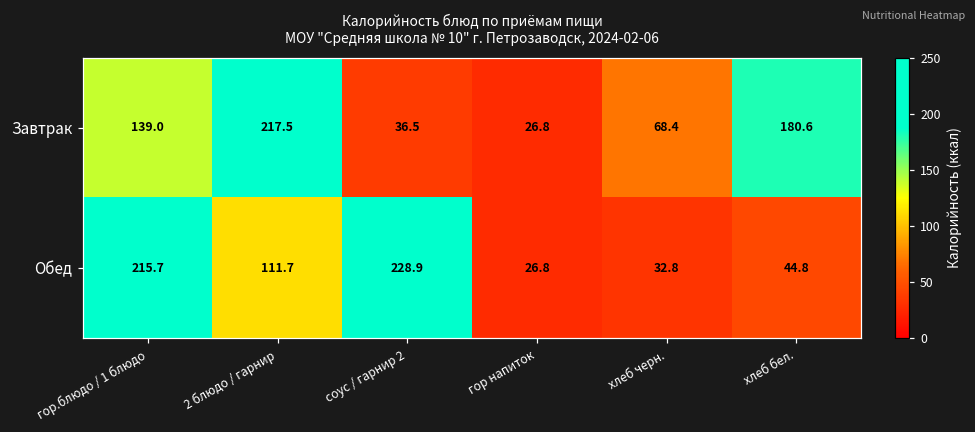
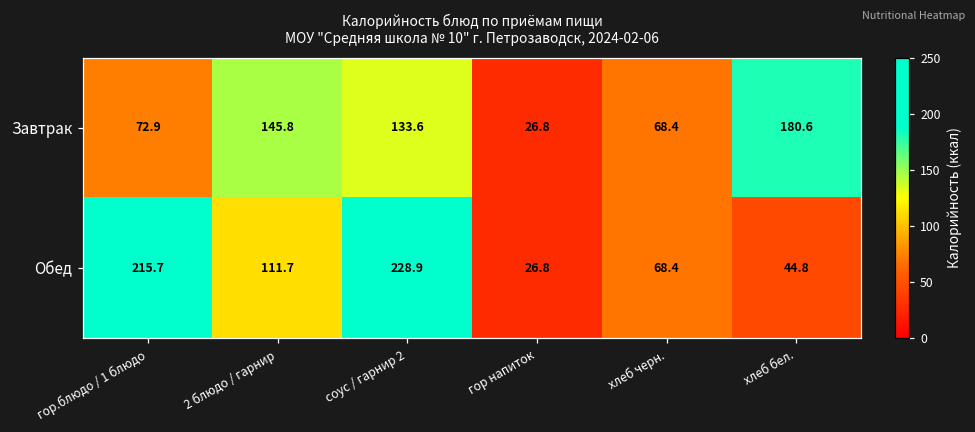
Завтрак, гор.блюдо / 1 блюдо: 139.0 -> 72.9
Завтрак, 2 блюдо / гарнир: 217.5 -> 145.8
Завтрак, соус / гарнир 2: 36.5 -> 133.6
Обед, хлеб черн.: 32.8 -> 68.4
